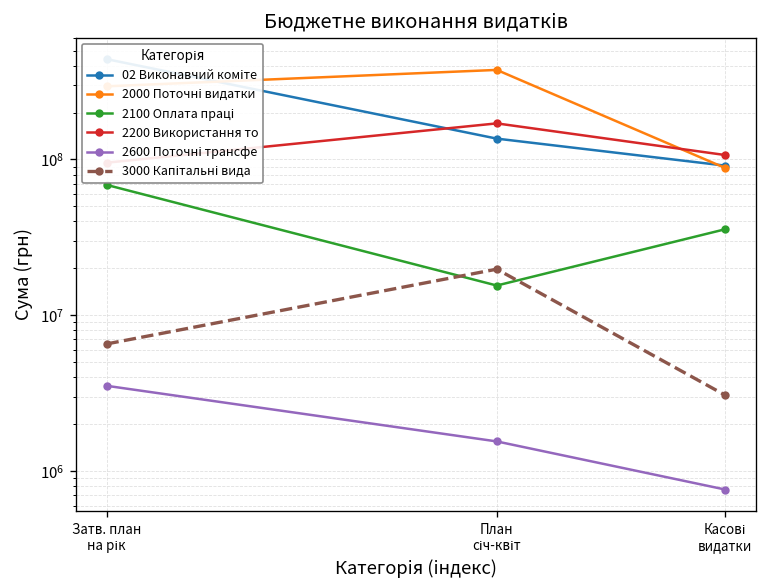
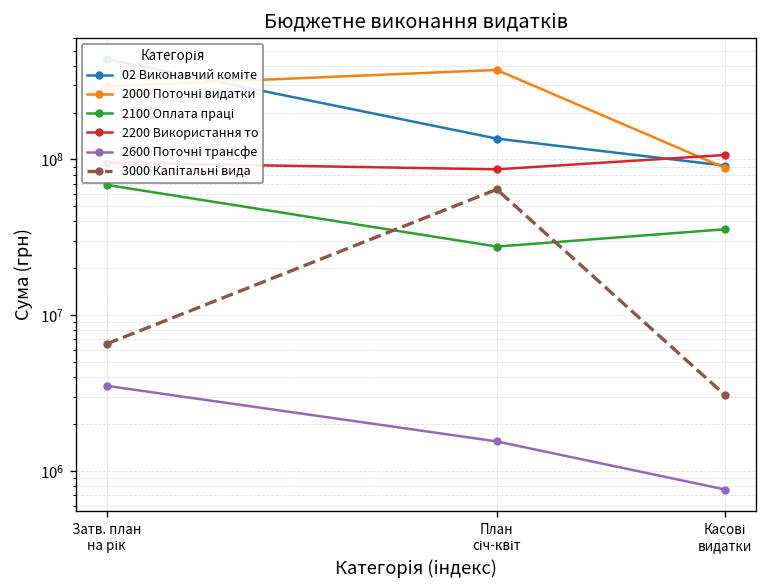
2100 Оплата праці, План січ-квіт: 16000000 -> 28000000
2200 Використання то, План січ-квіт: 170000000 -> 90000000
3000 Капітальні вида, План січ-квіт: 20000000 -> 60000000
